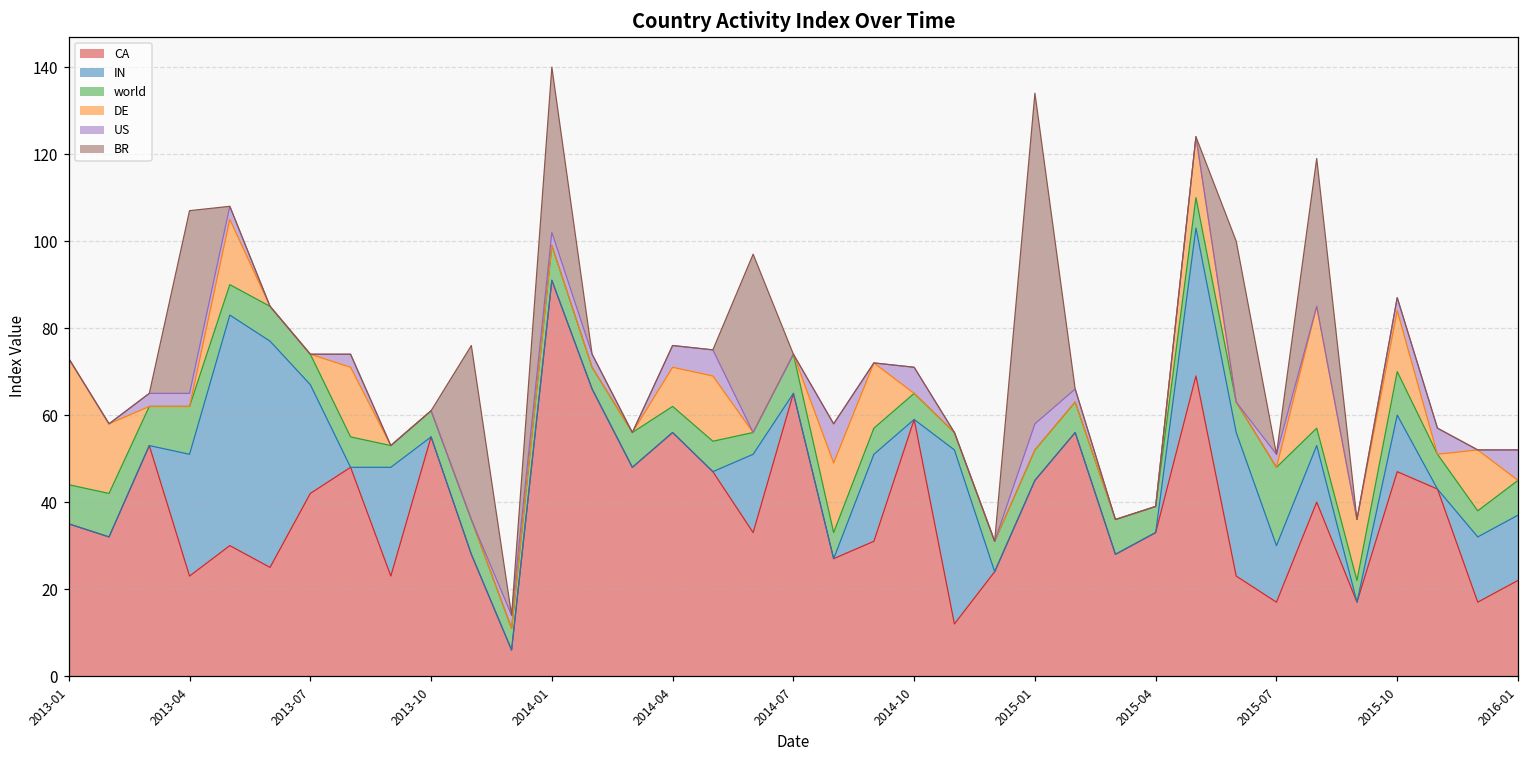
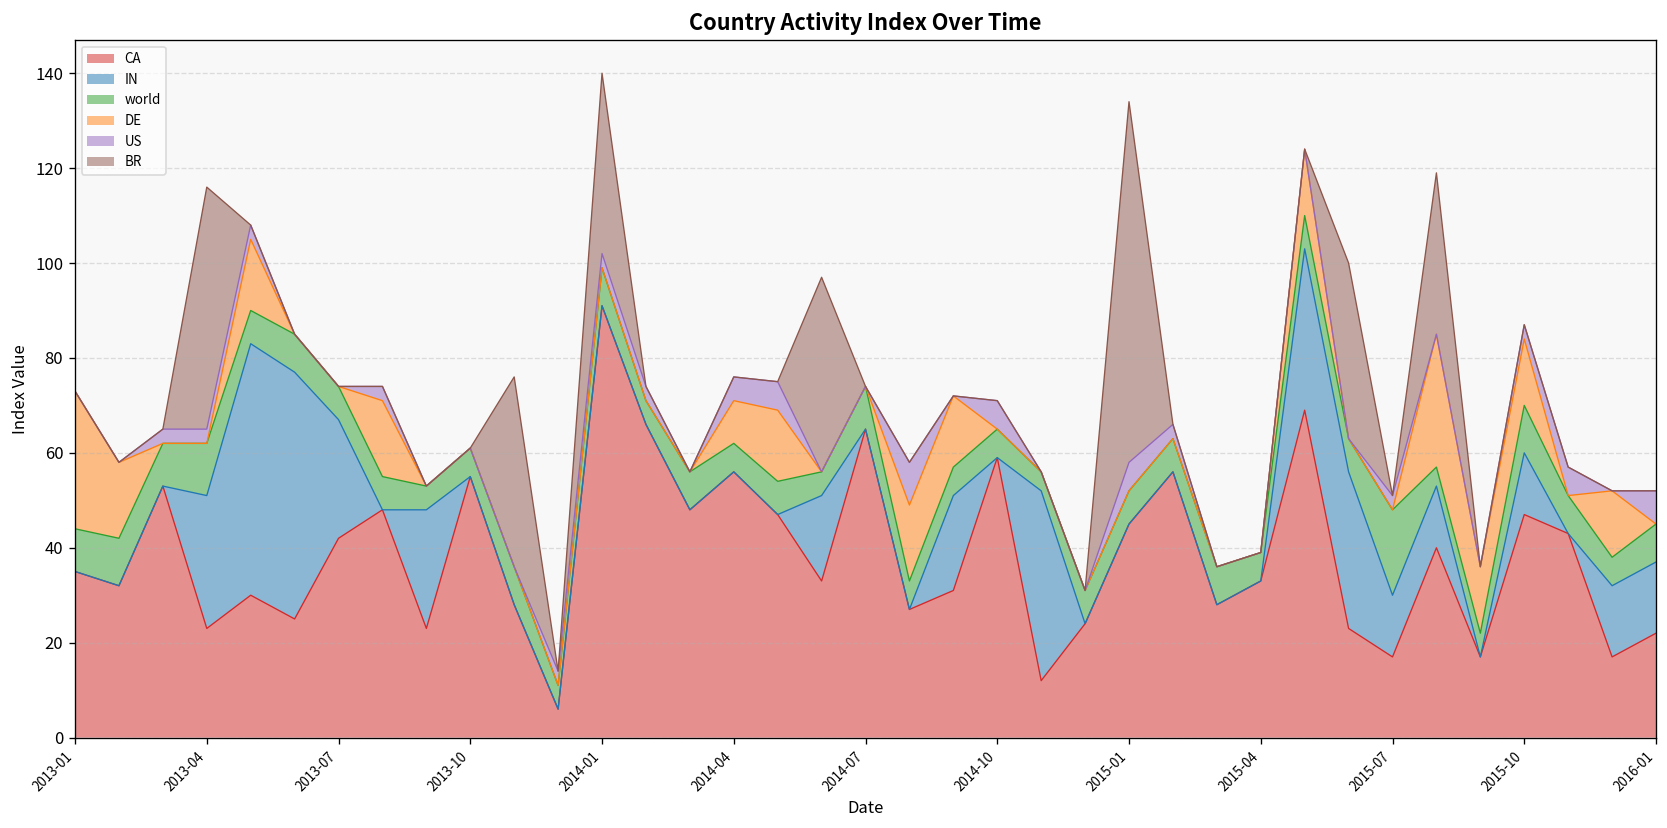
BR, 2013-04: 42 -> 51
